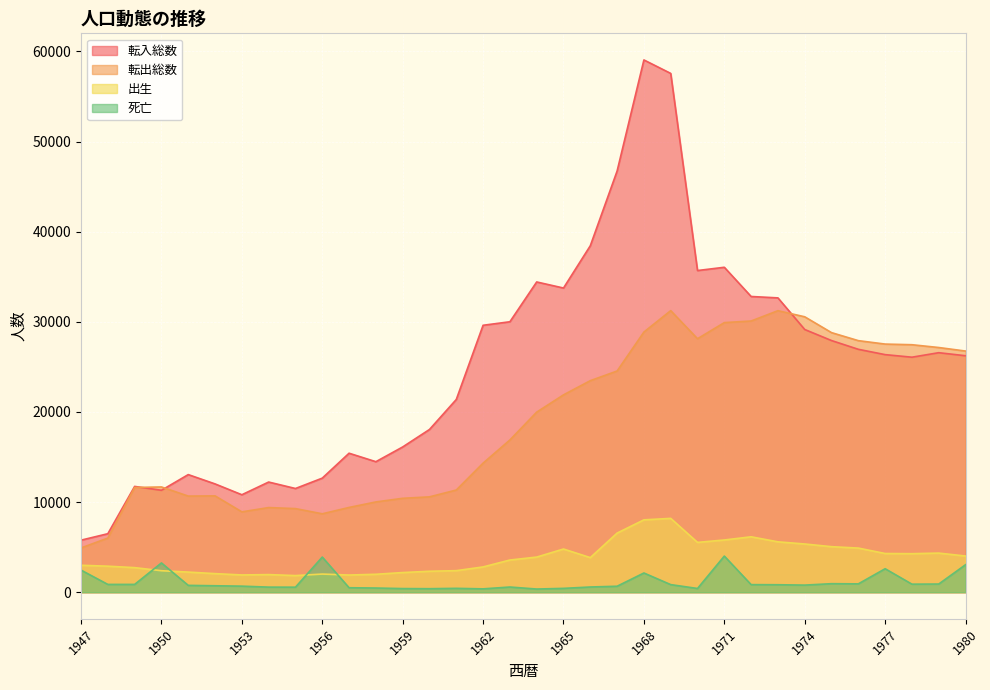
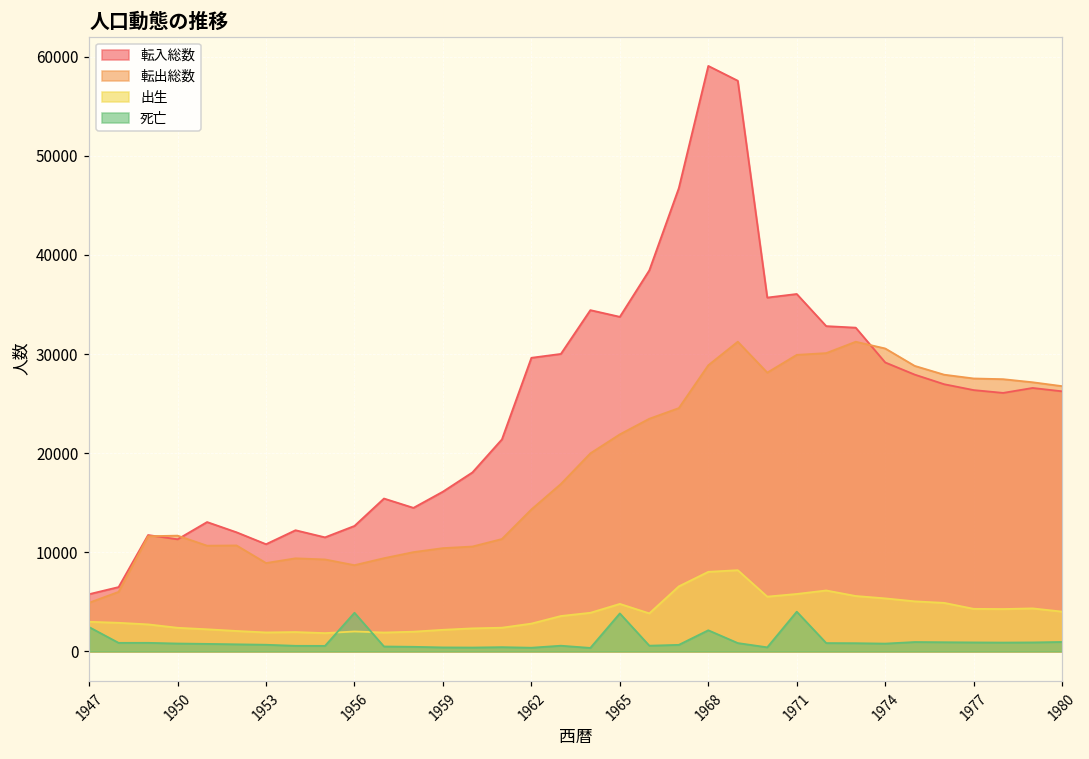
死亡, 1950: 3000 -> 1000
死亡, 1965: 0 -> 4000
死亡, 1977: 3000 -> 1000
死亡, 1980: 3000 -> 1000
